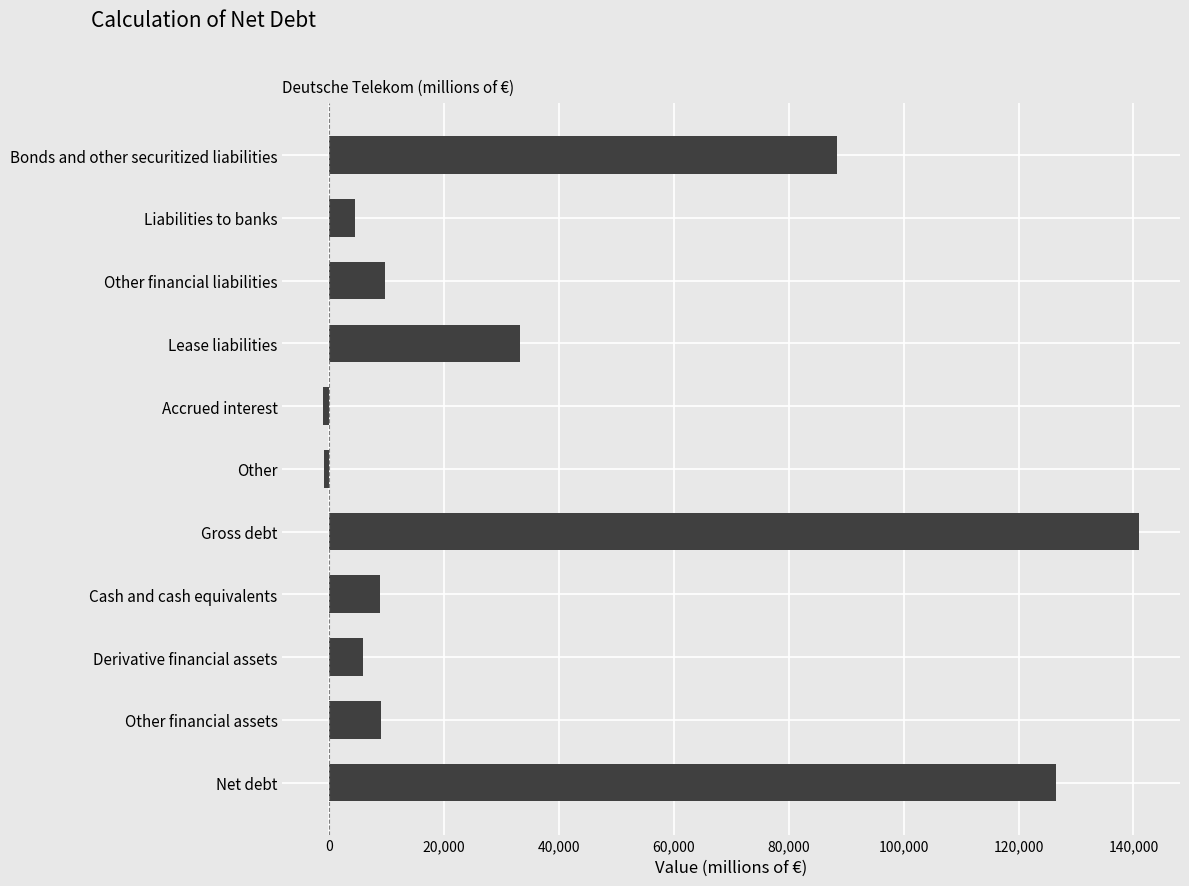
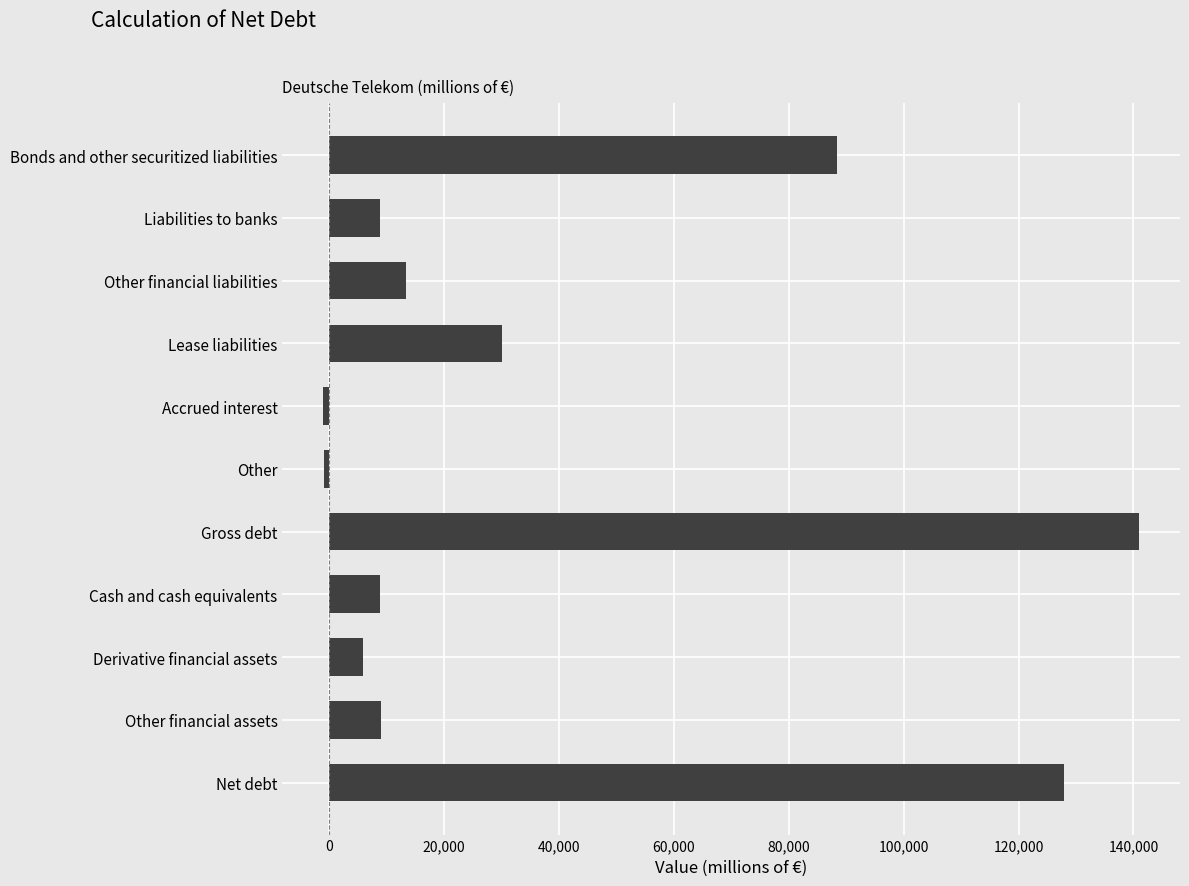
Liabilities to banks: 4,000 -> 9,000
Other financial liabilities: 10,000 -> 13,000
Lease liabilities: 33,000 -> 30,000
Net debt: 127,000 -> 128,000
